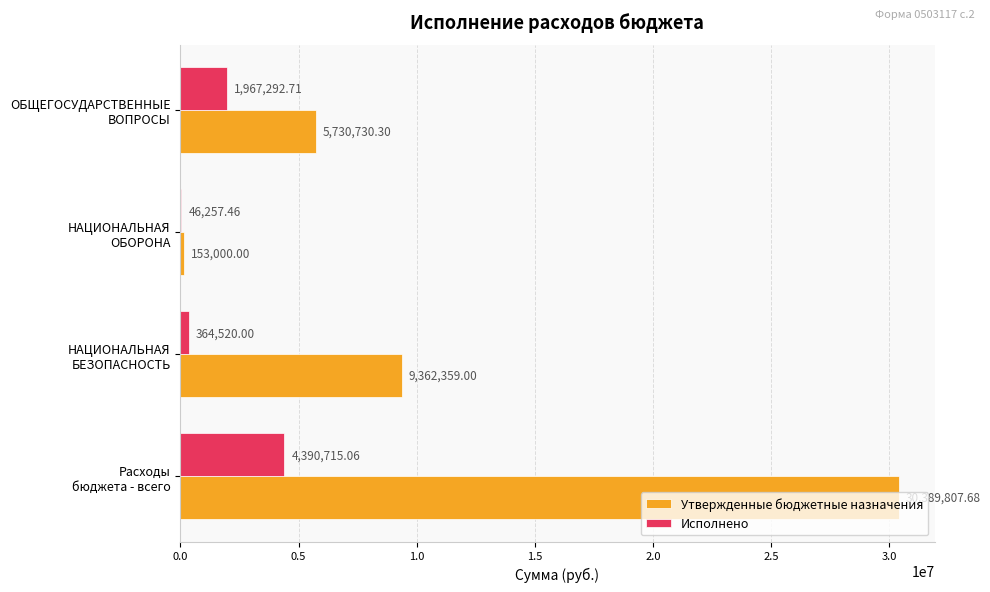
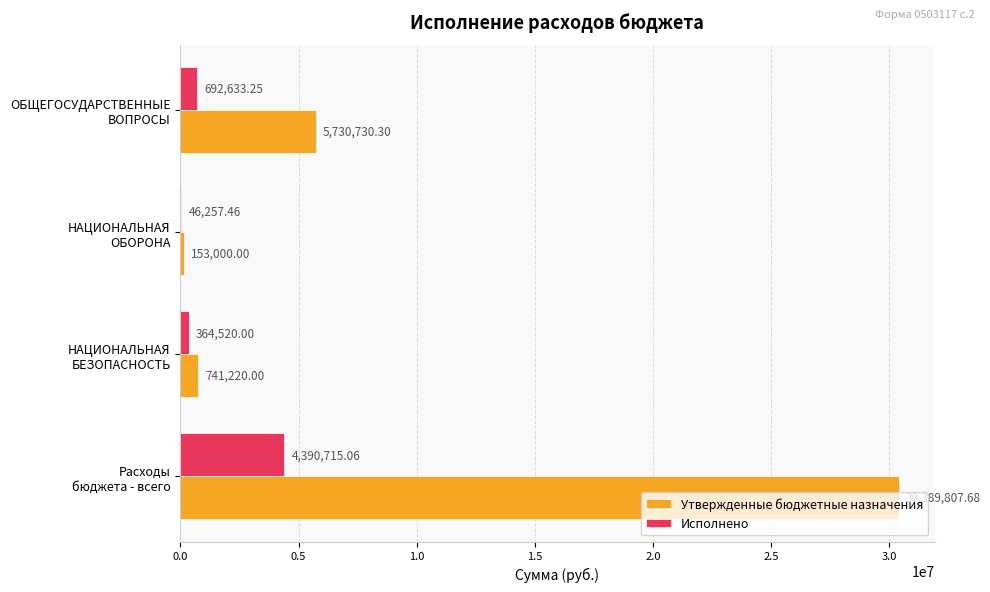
Исполнено, ОБЩЕГОСУДАРСТВЕННЫЕ ВОПРОСЫ: 1,967,292.71 -> 692,633.25
Утвержденные бюджетные назначения, НАЦИОНАЛЬНАЯ БЕЗОПАСНОСТЬ: 9,362,359.00 -> 741,220.00
